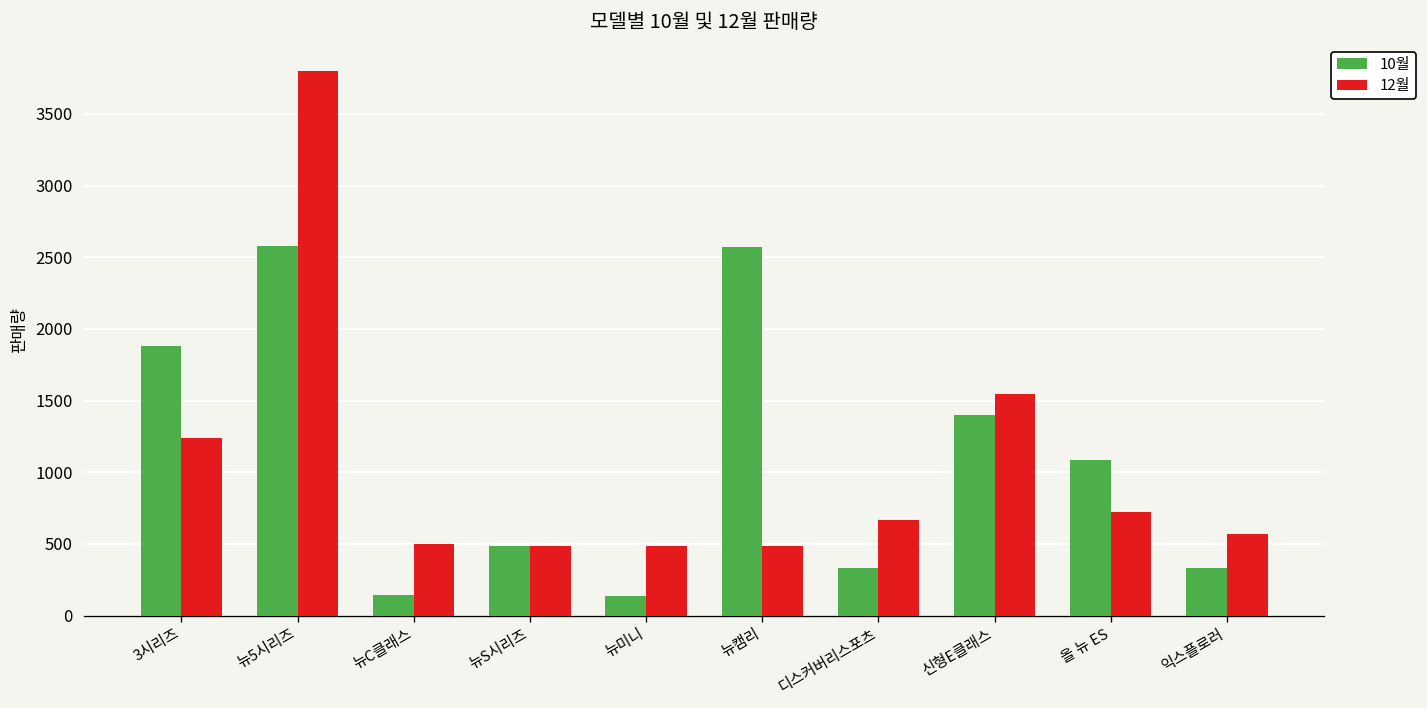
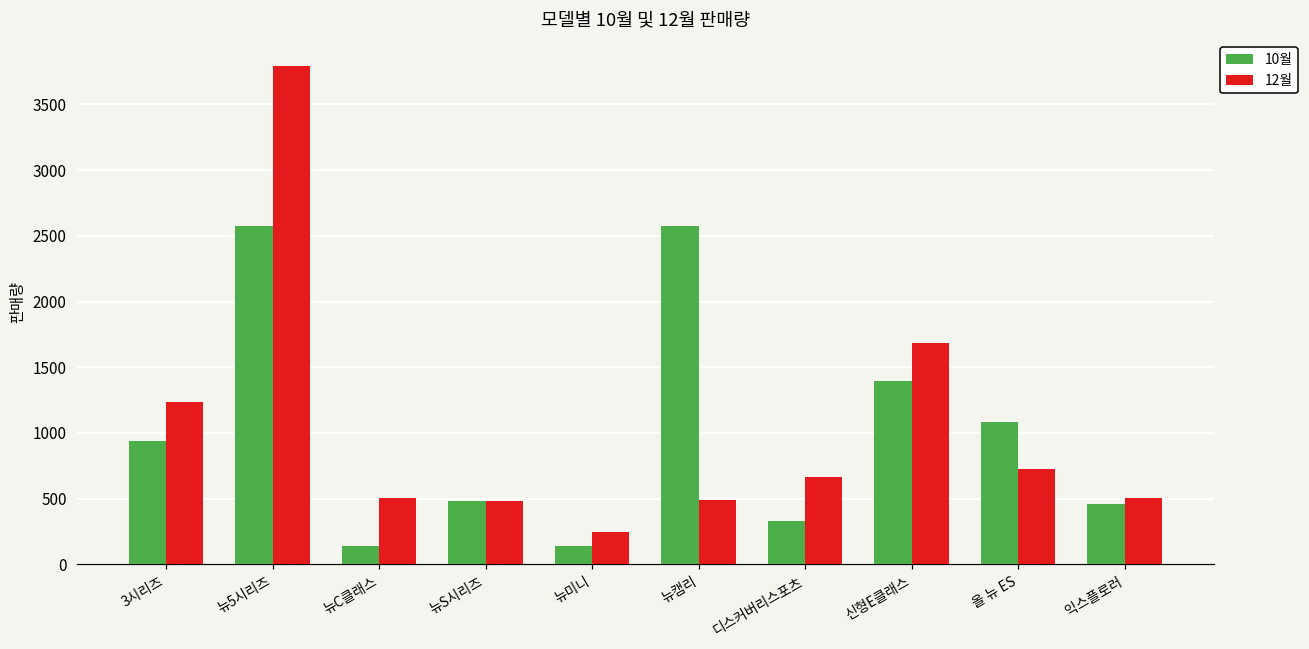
10월, 3시리즈: 1880 -> 940
12월, 뉴미니: 480 -> 250
12월, 신형E클래스: 1540 -> 1690
10월, 익스플로러: 330 -> 460
12월, 익스플로러: 570 -> 500
